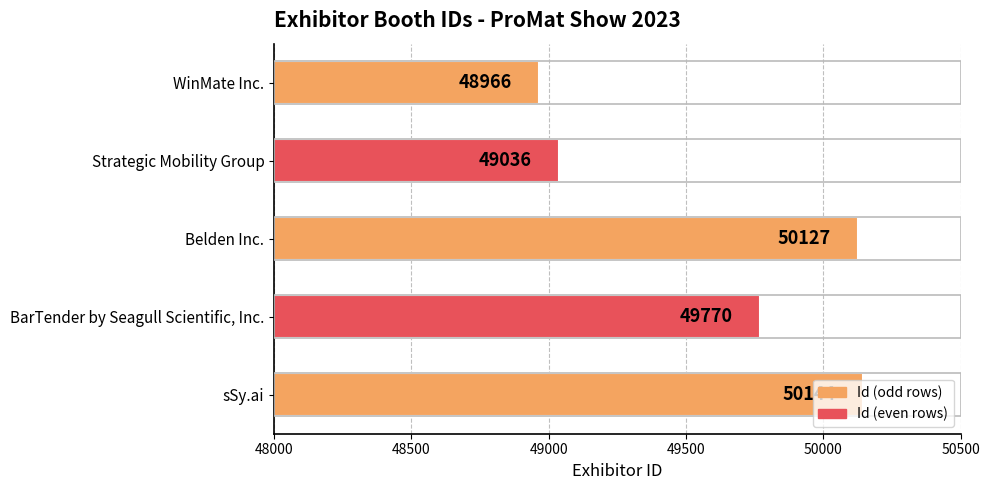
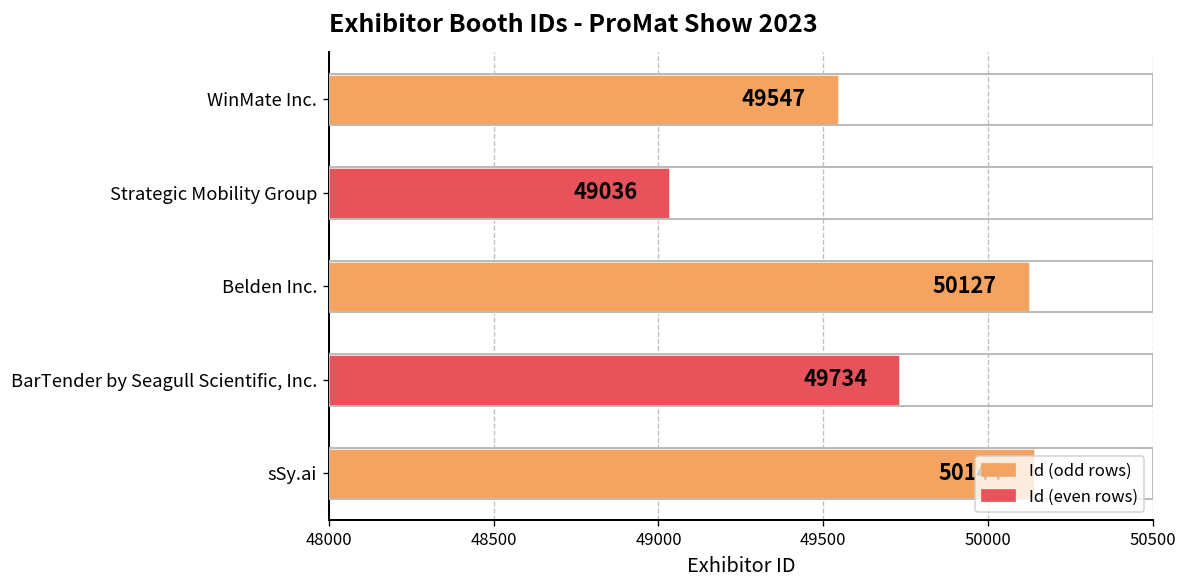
WinMate Inc.: 48966 -> 49547
BarTender by Seagull Scientific, Inc.: 49770 -> 49734
